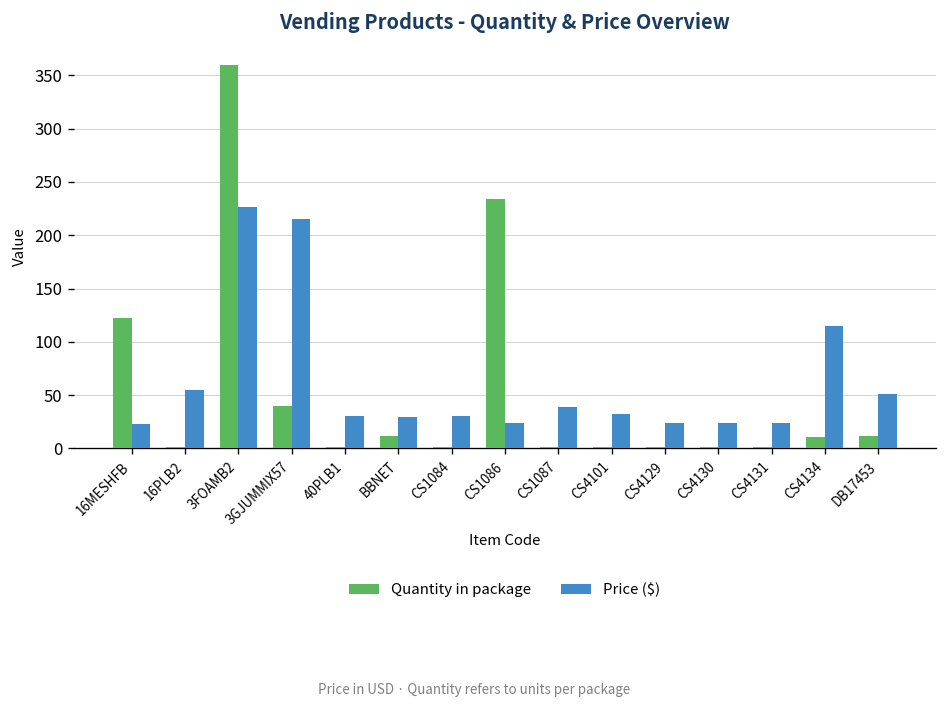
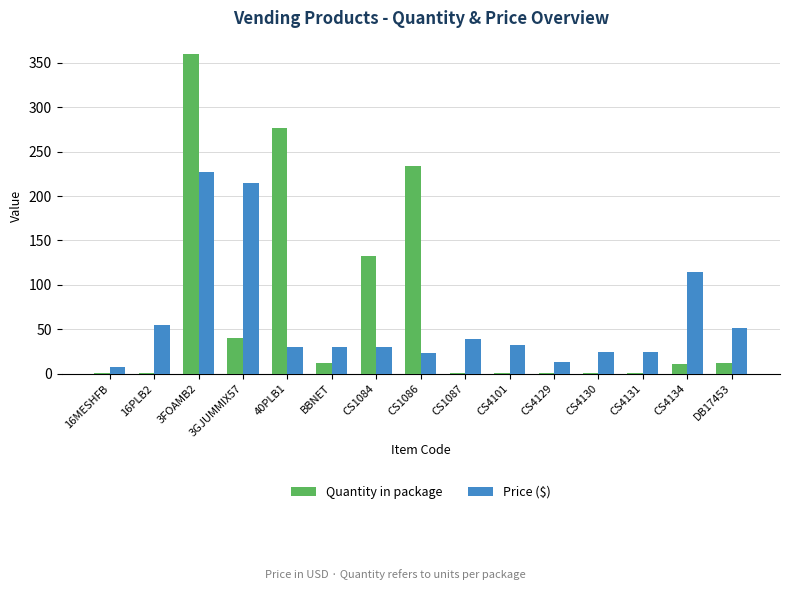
Quantity in package, 16MESHFB: 120 -> 0
Price ($), 16MESHFB: 20 -> 10
Quantity in package, 40PLB1: 0 -> 280
Quantity in package, CS1084: 0 -> 130
Price ($), CS4129: 20 -> 10
